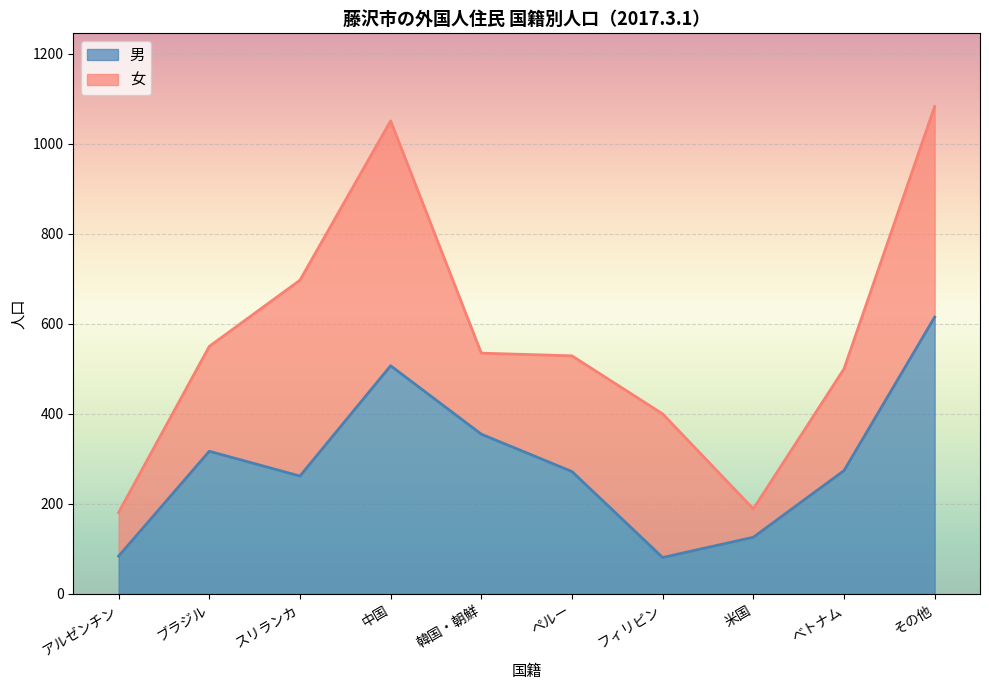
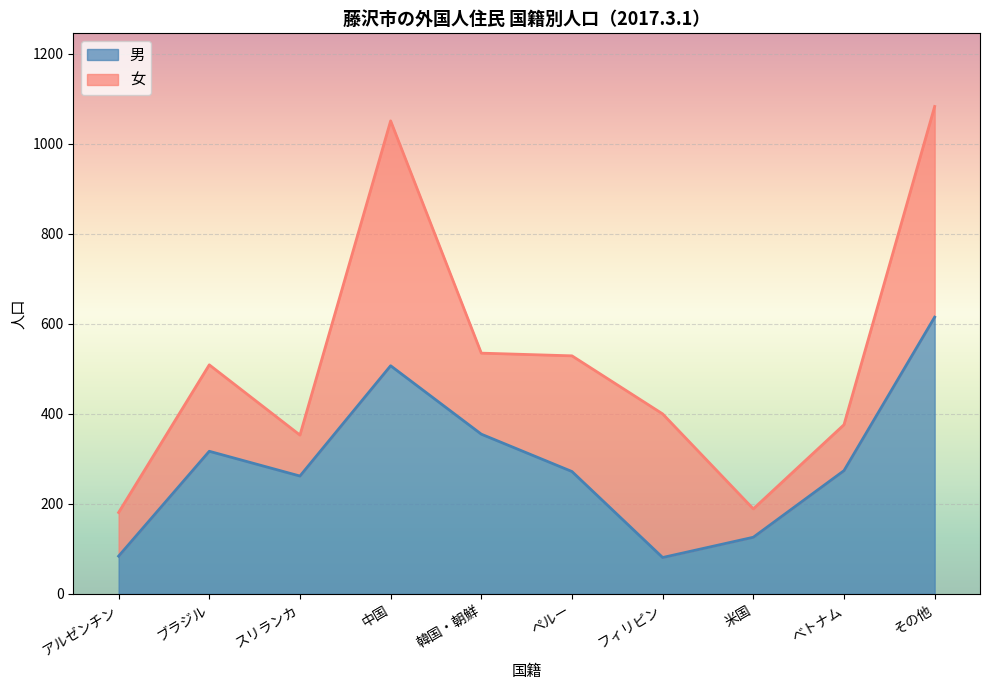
女, ブラジル: 230 -> 190
女, スリランカ: 440 -> 90
女, べトナム: 230 -> 100
